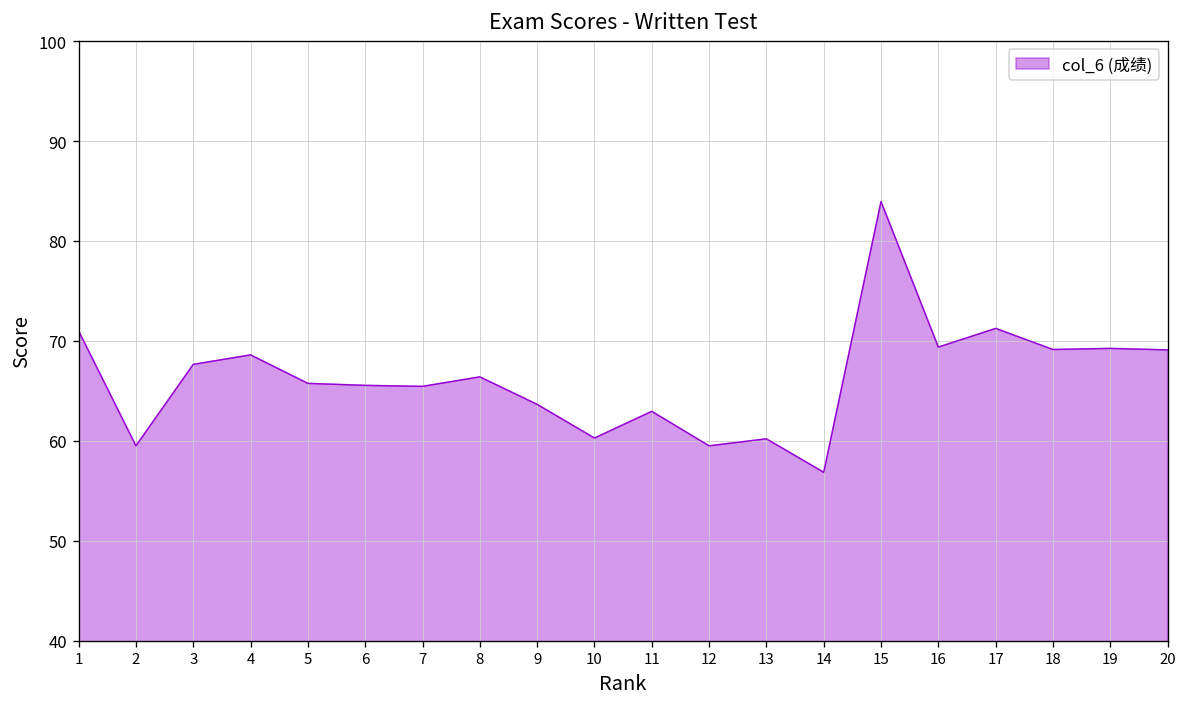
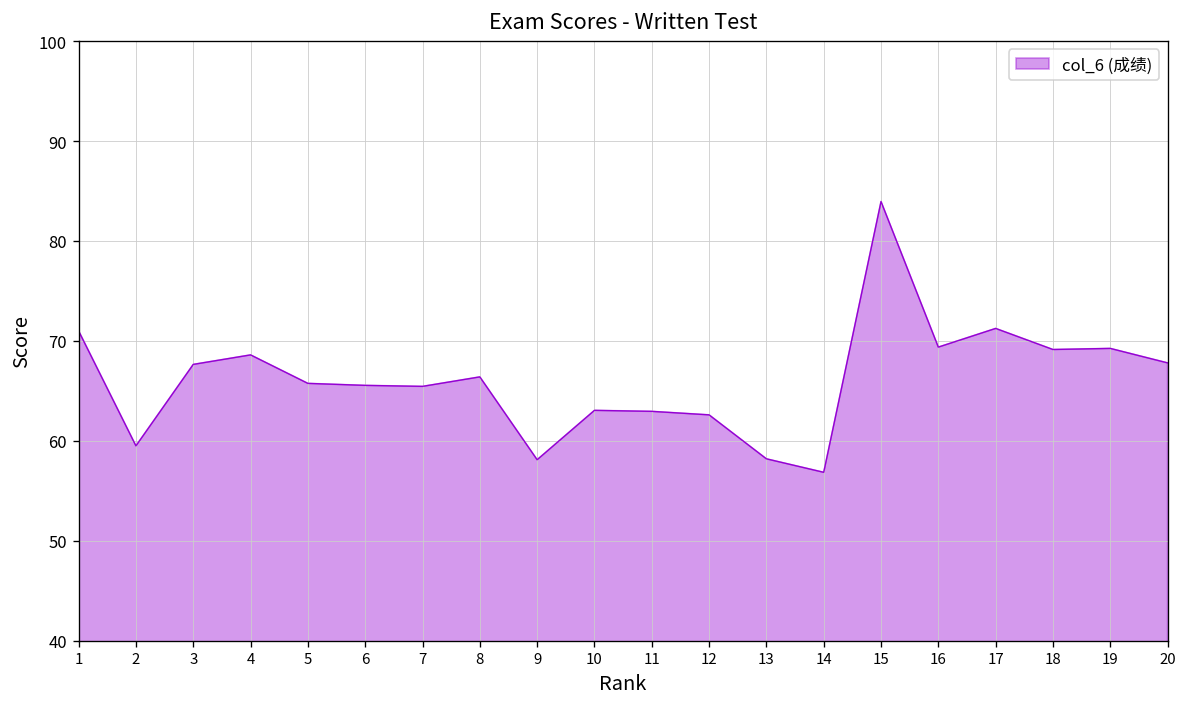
9: 64 -> 58
10: 60 -> 63
12: 60 -> 63
13: 60 -> 58
20: 69 -> 68
